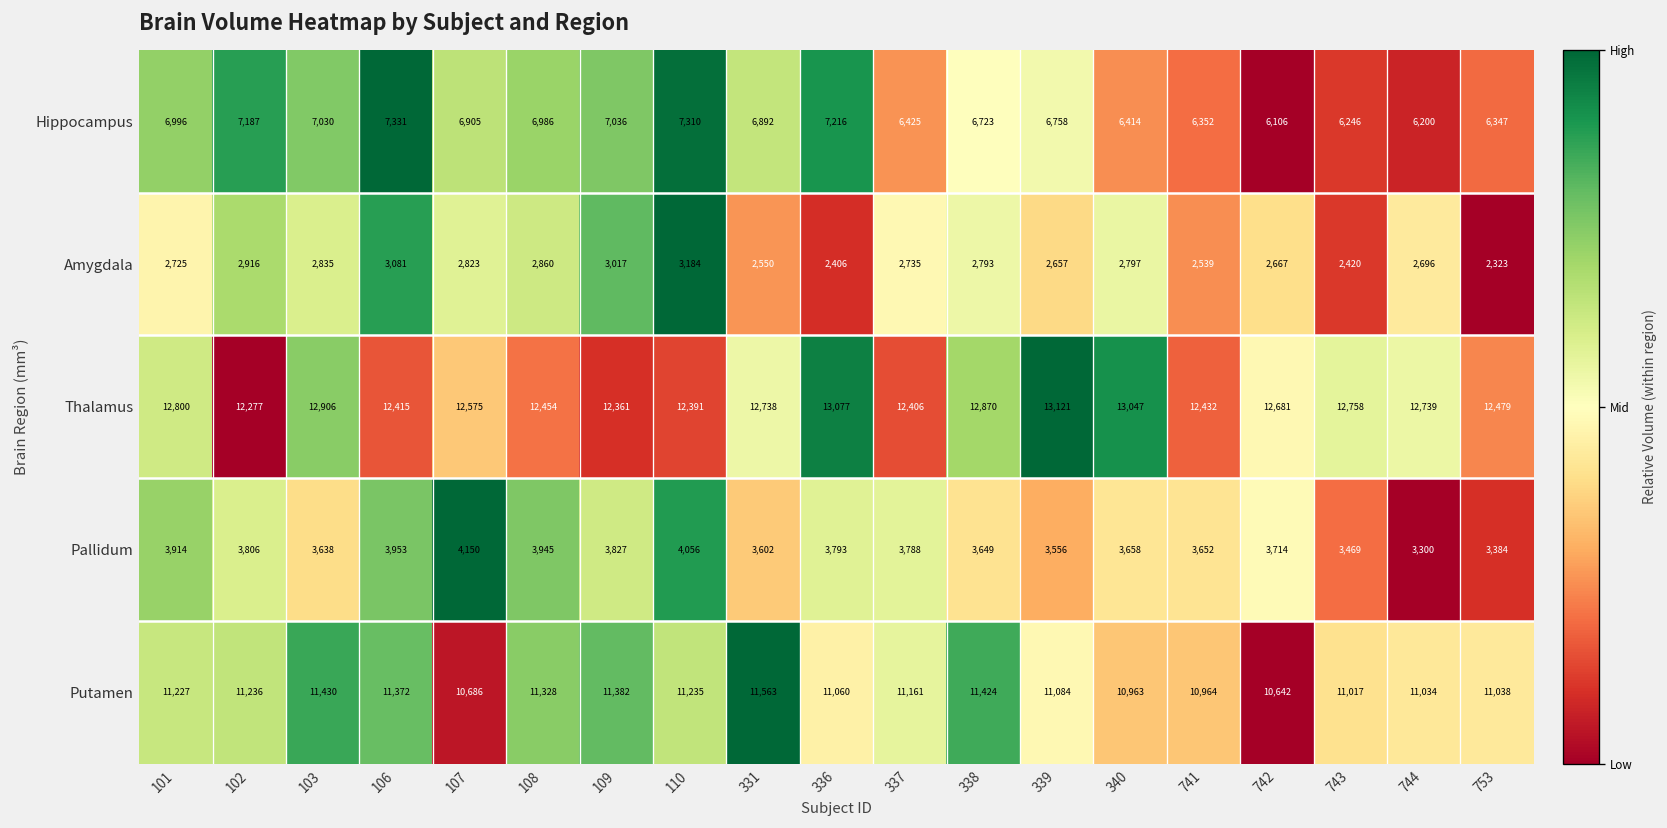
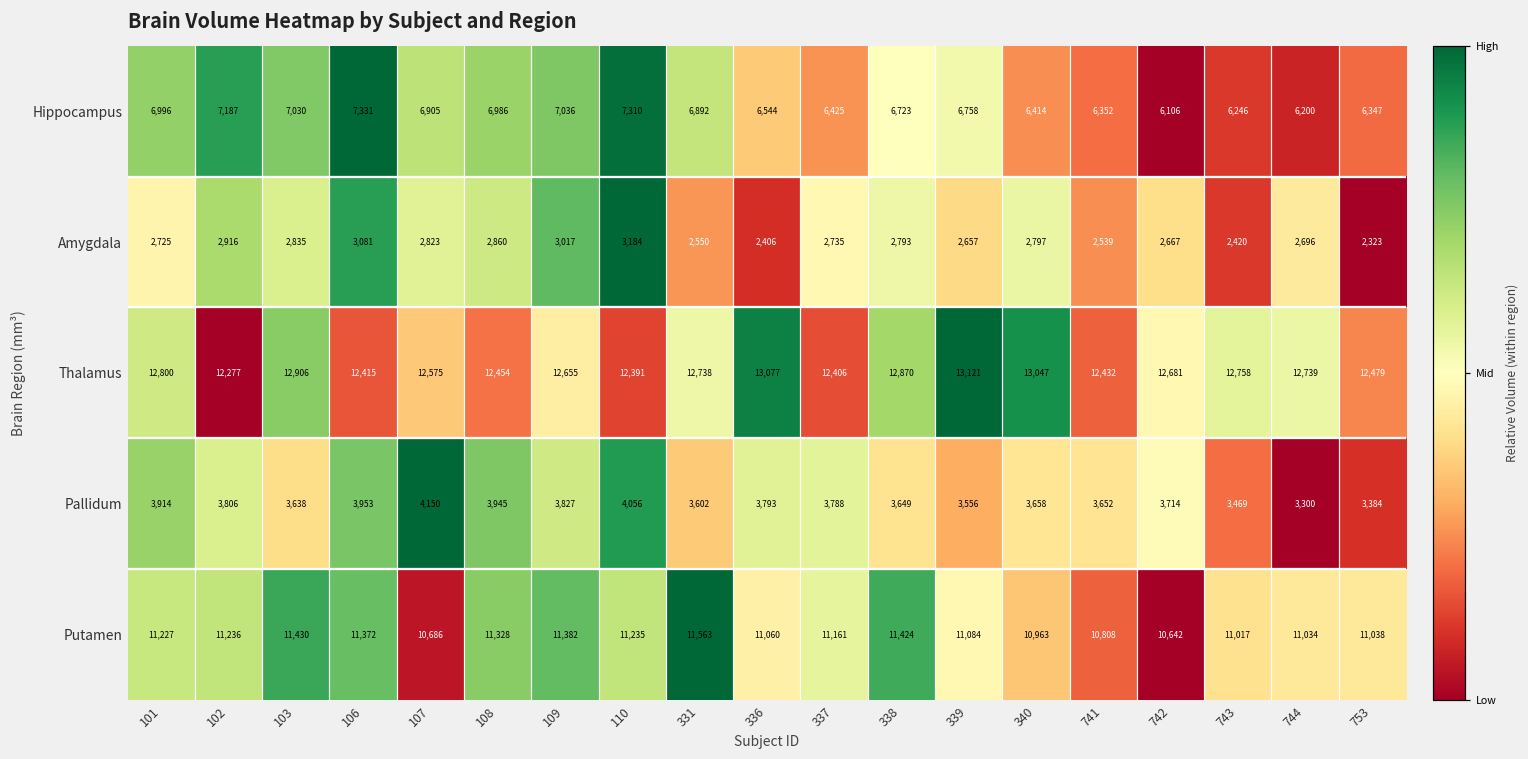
Hippocampus, 336: 7,216 -> 6,544
Thalamus, 109: 12,361 -> 12,655
Putamen, 741: 10,964 -> 10,808
